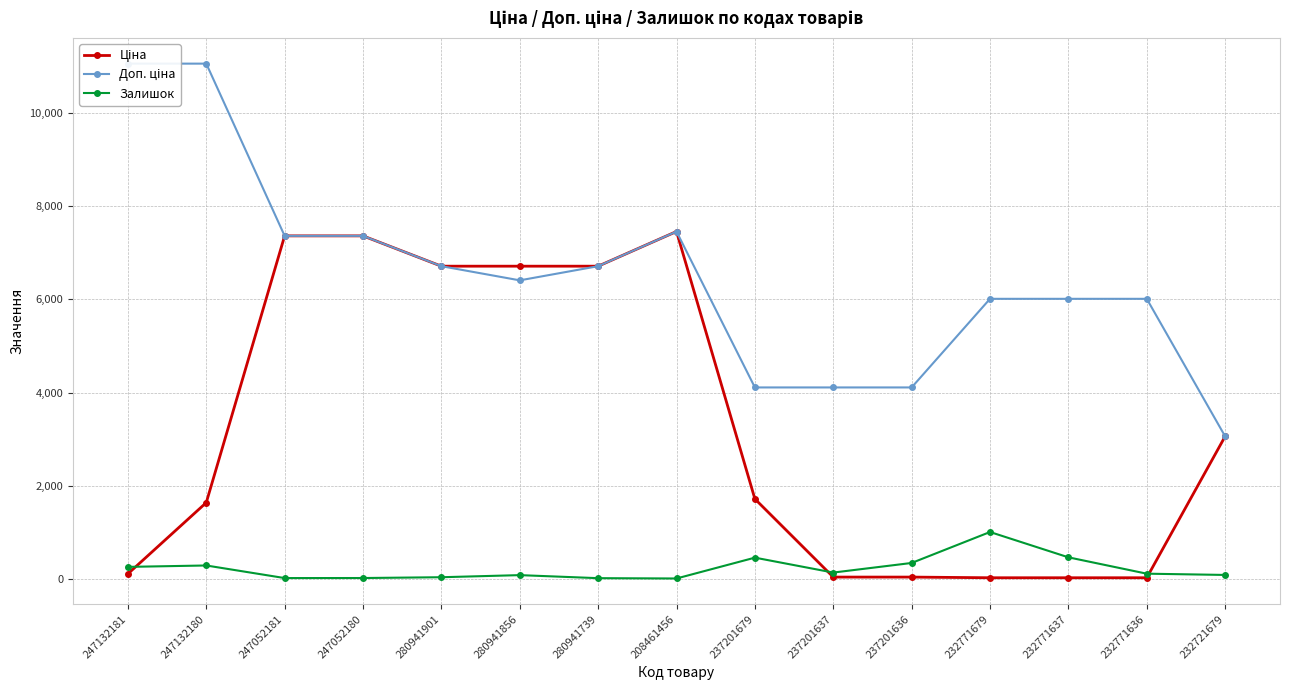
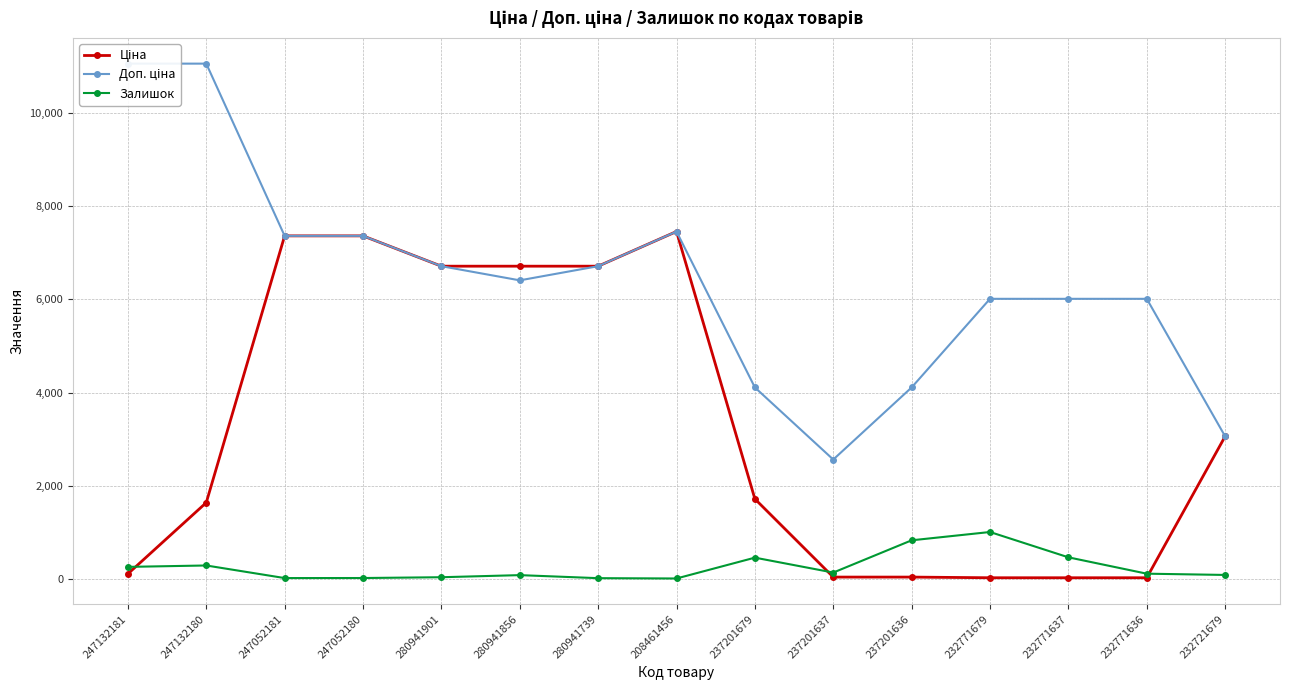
Доп. ціна, 237201637: 4,100 -> 2,600
Залишок, 237201636: 300 -> 800
